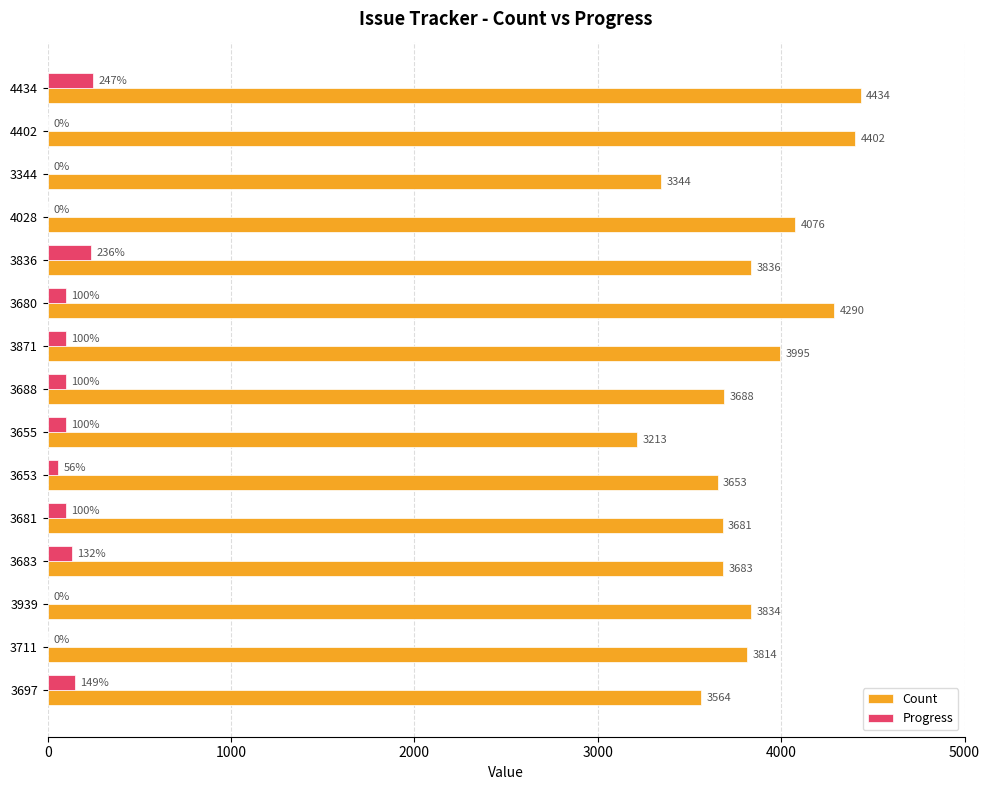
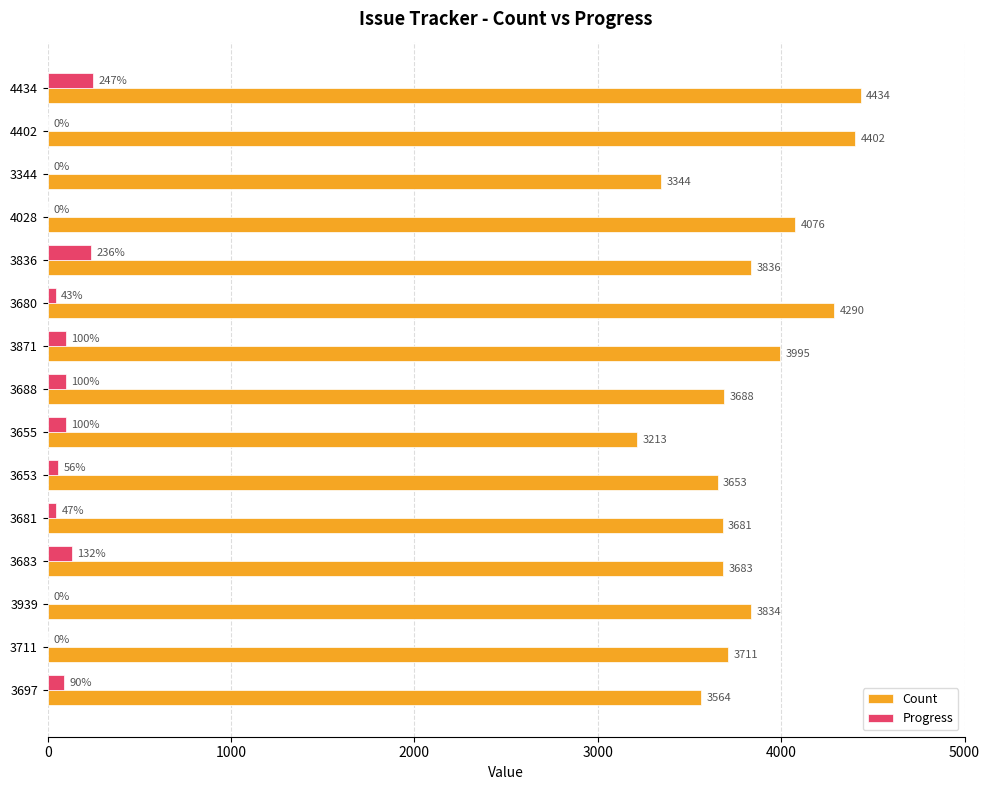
Progress, 3680: 100% -> 43%
Progress, 3681: 100% -> 47%
Count, 3711: 3814 -> 3711
Progress, 3697: 149% -> 90%
